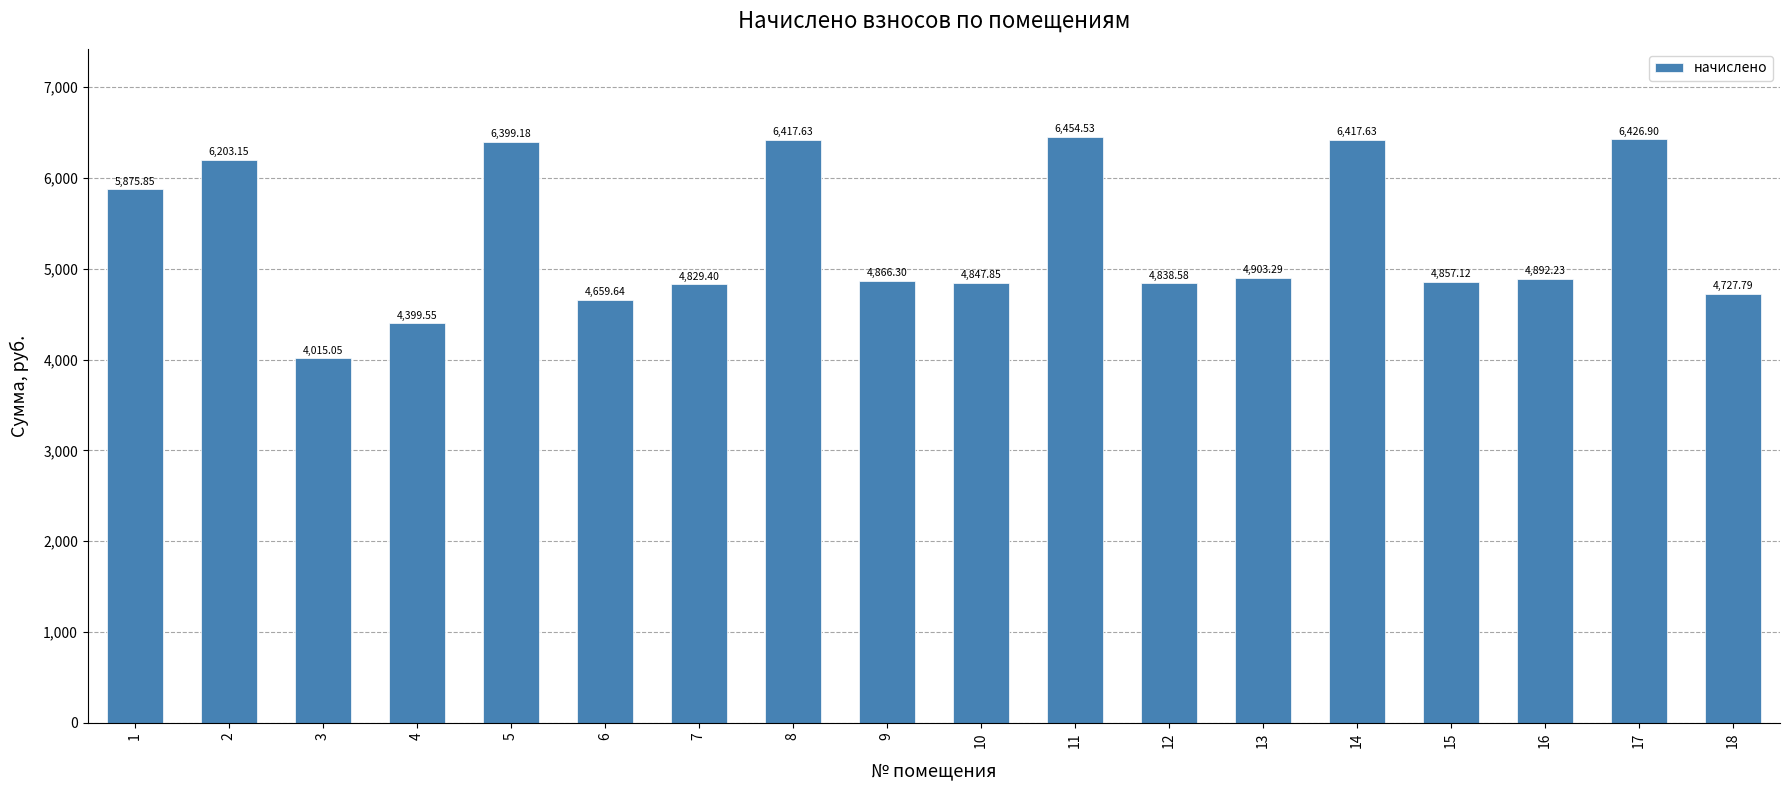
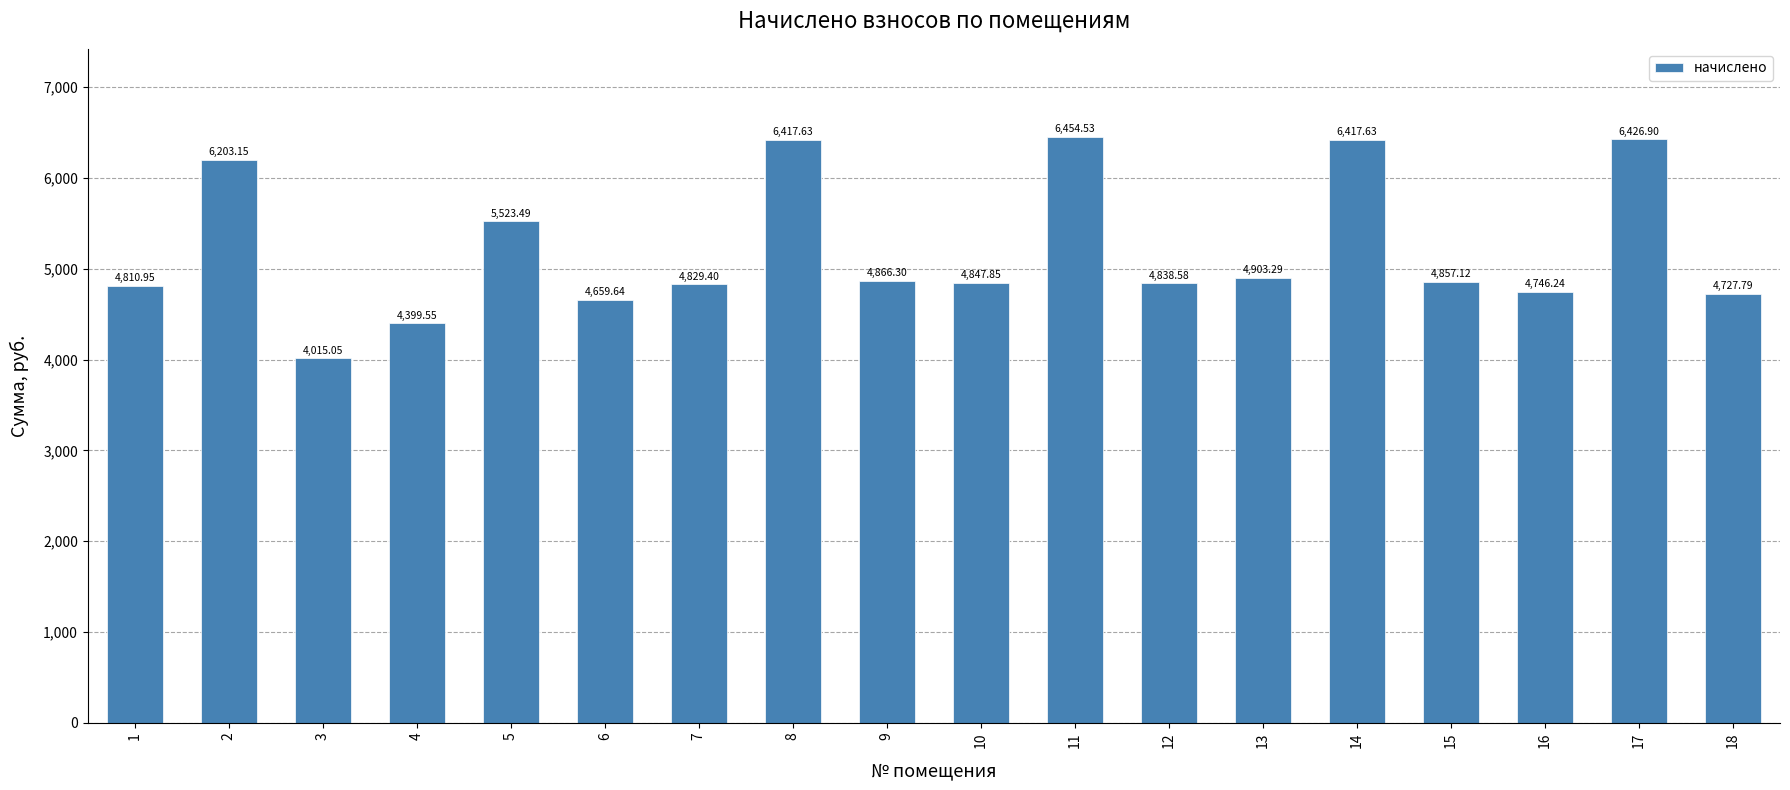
1: 5,875.85 -> 4,810.95
5: 6,399.18 -> 5,523.49
16: 4,892.23 -> 4,746.24
